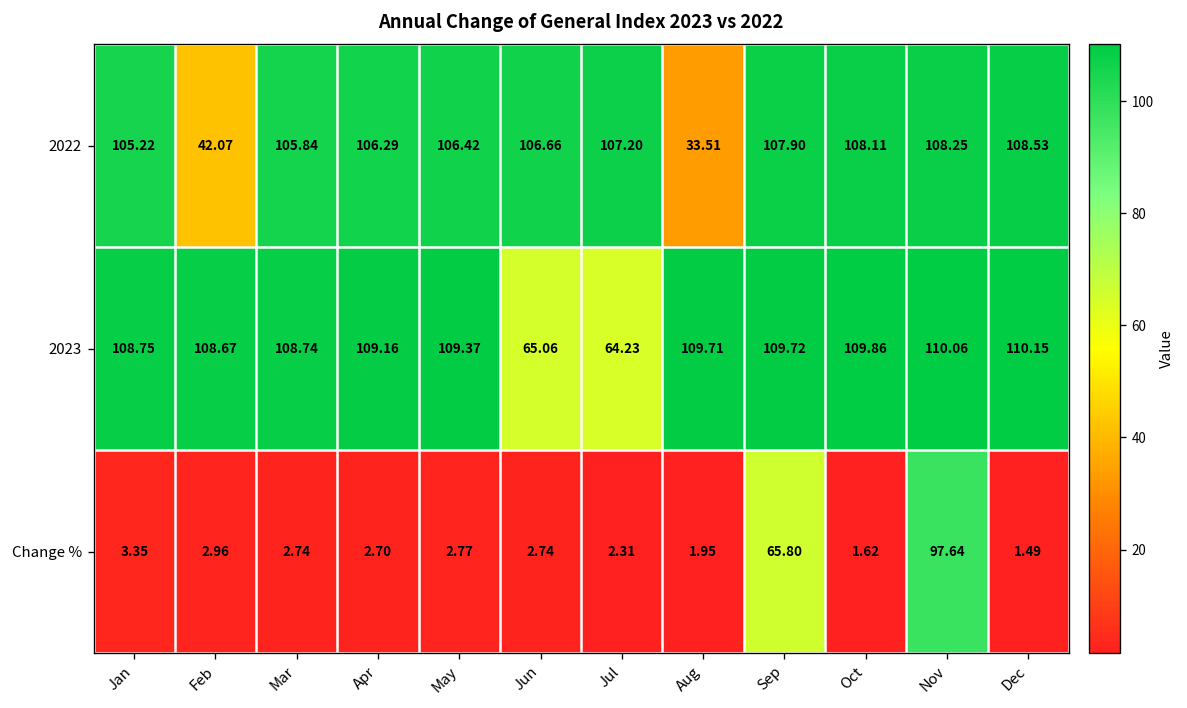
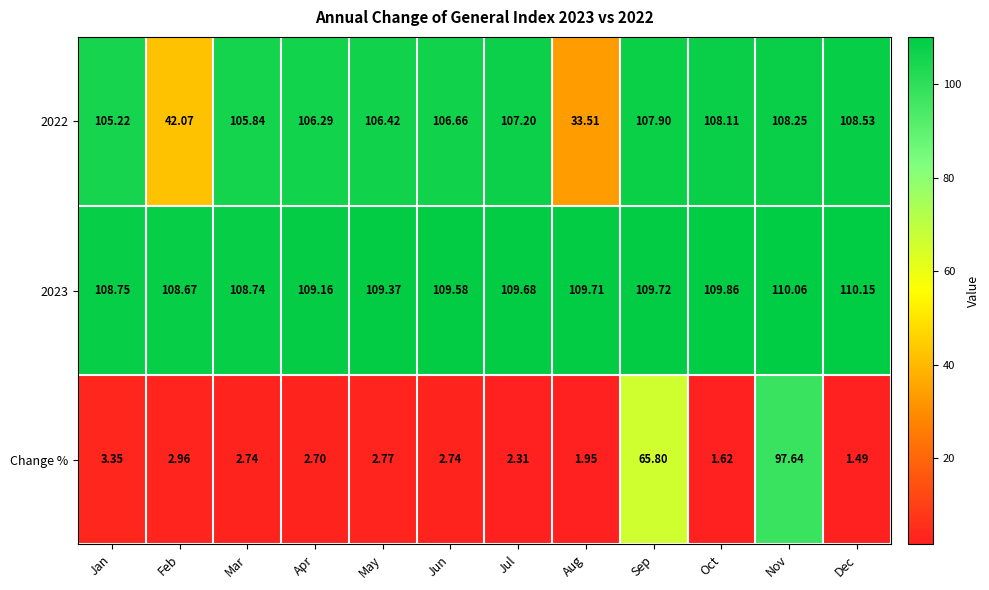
2023, Jun: 65.06 -> 109.58
2023, Jul: 64.23 -> 109.68
